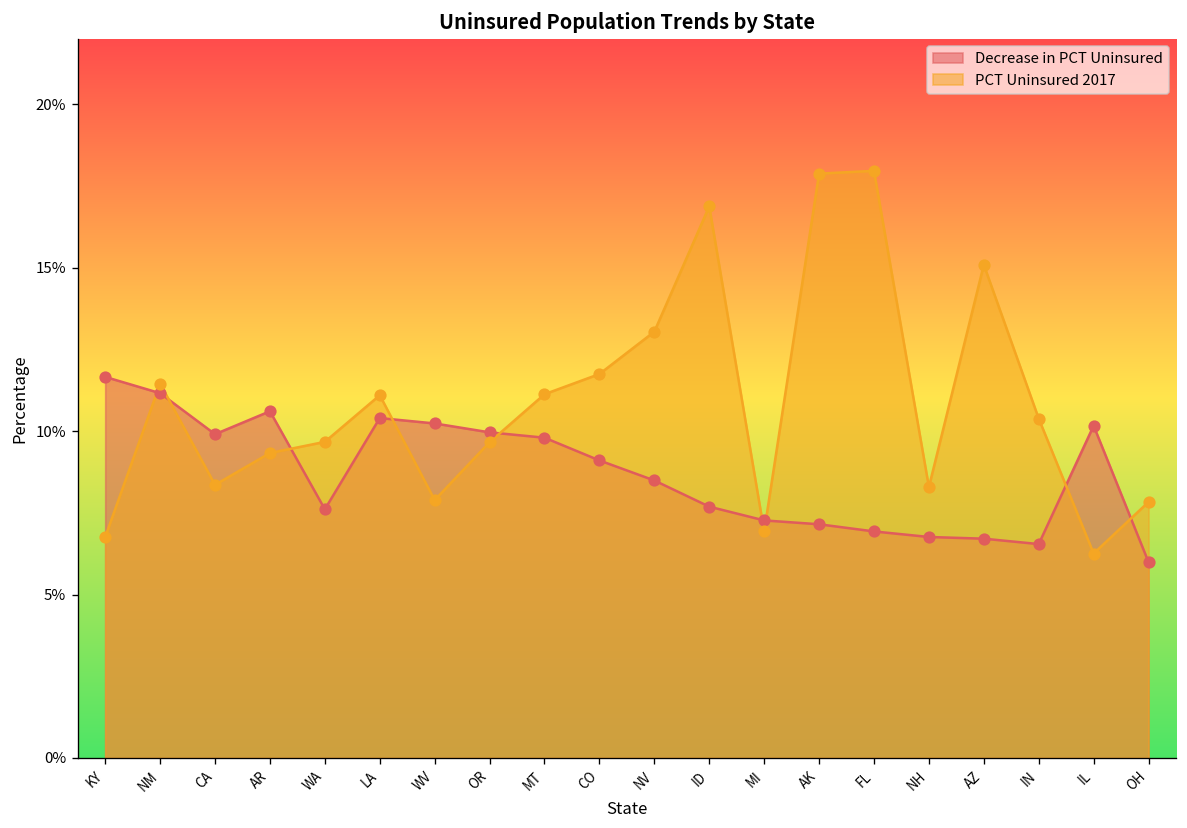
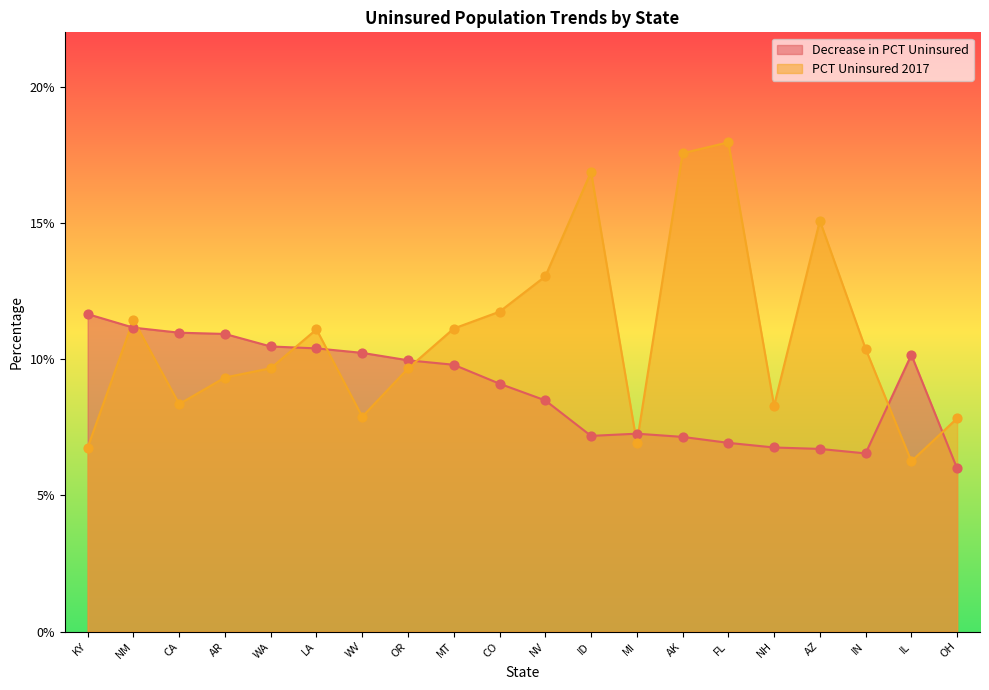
Decrease in PCT Uninsured, CA: 9.9% -> 11.0%
Decrease in PCT Uninsured, AR: 10.6% -> 10.9%
Decrease in PCT Uninsured, WA: 7.6% -> 10.5%
Decrease in PCT Uninsured, ID: 7.7% -> 7.2%
PCT Uninsured 2017, AK: 17.9% -> 17.6%
